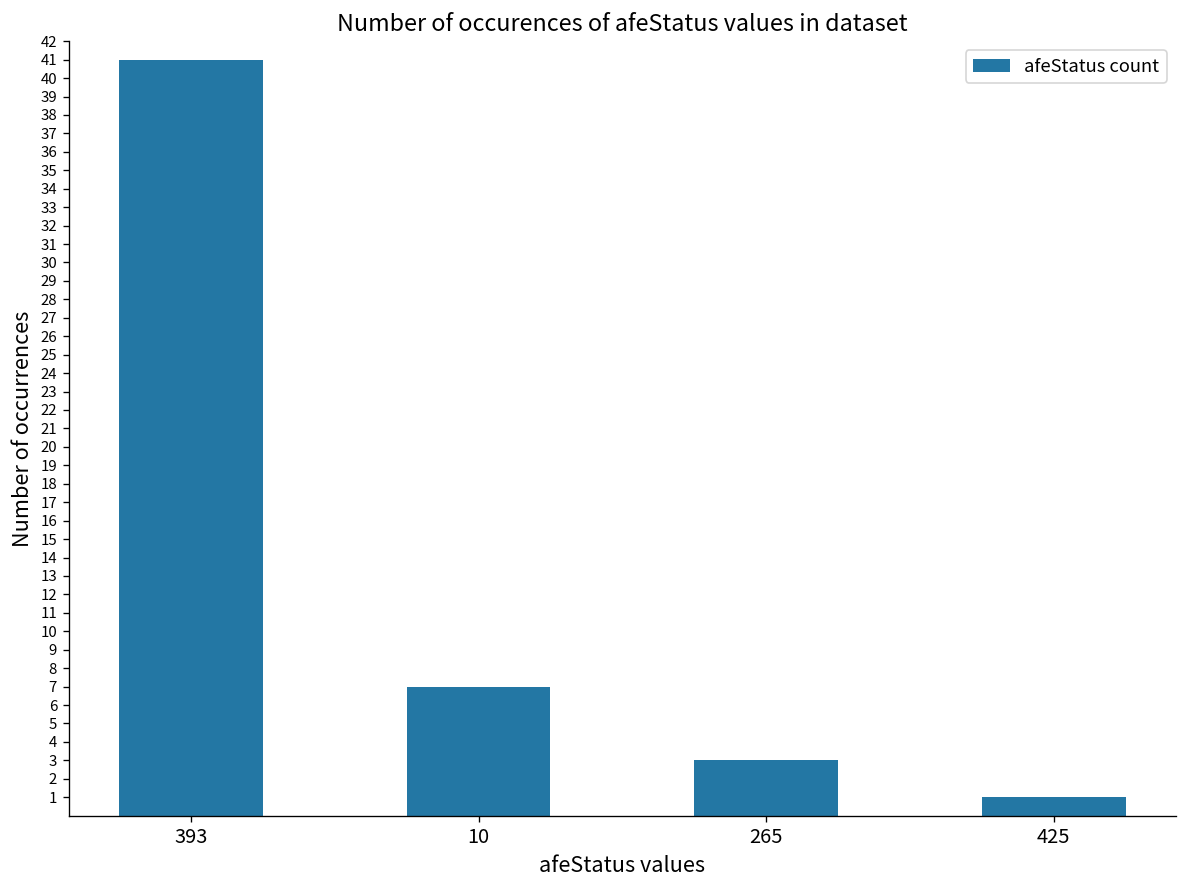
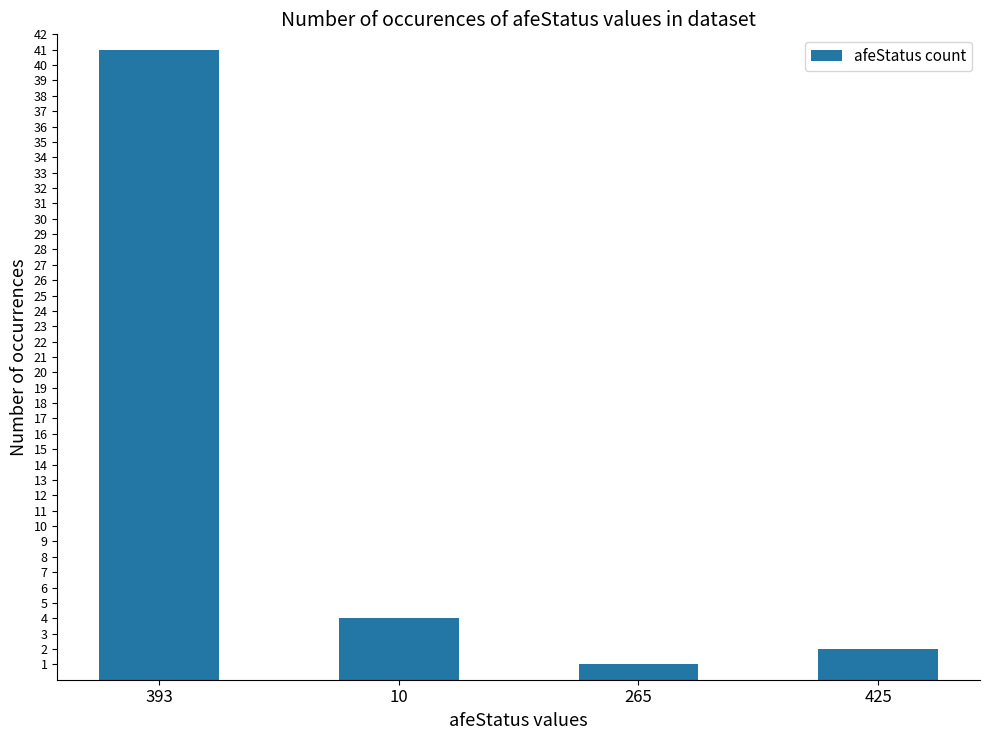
10: 7 -> 4
265: 3 -> 1
425: 1 -> 2
